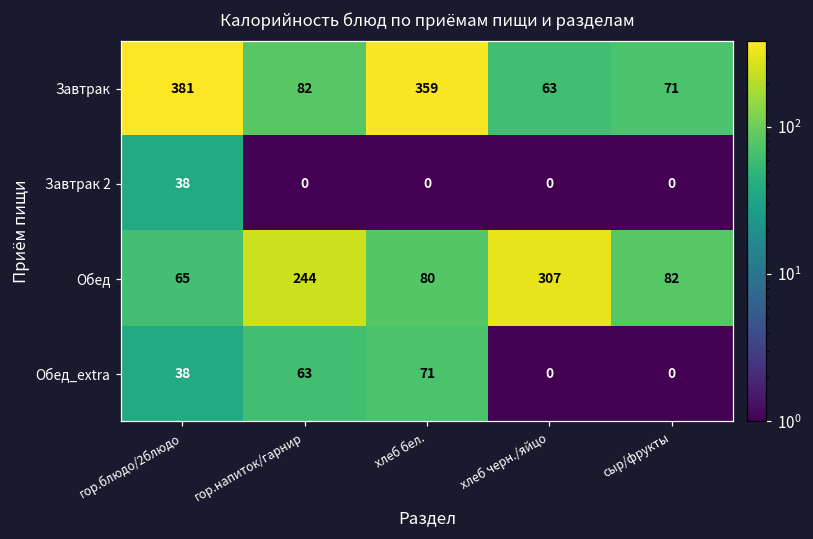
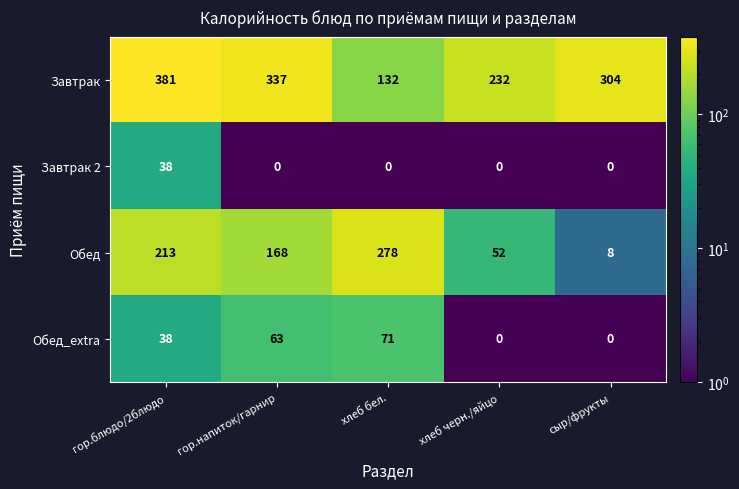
Завтрак, гор.напиток/гарнир: 82 -> 337
Завтрак, хлеб бел.: 359 -> 132
Завтрак, хлеб черн./яйцо: 63 -> 232
Завтрак, сыр/фрукты: 71 -> 304
Обед, гор.блюдо/2блюдо: 65 -> 213
Обед, гор.напиток/гарнир: 244 -> 168
Обед, хлеб бел.: 80 -> 278
Обед, хлеб черн./яйцо: 307 -> 52
Обед, сыр/фрукты: 82 -> 8
